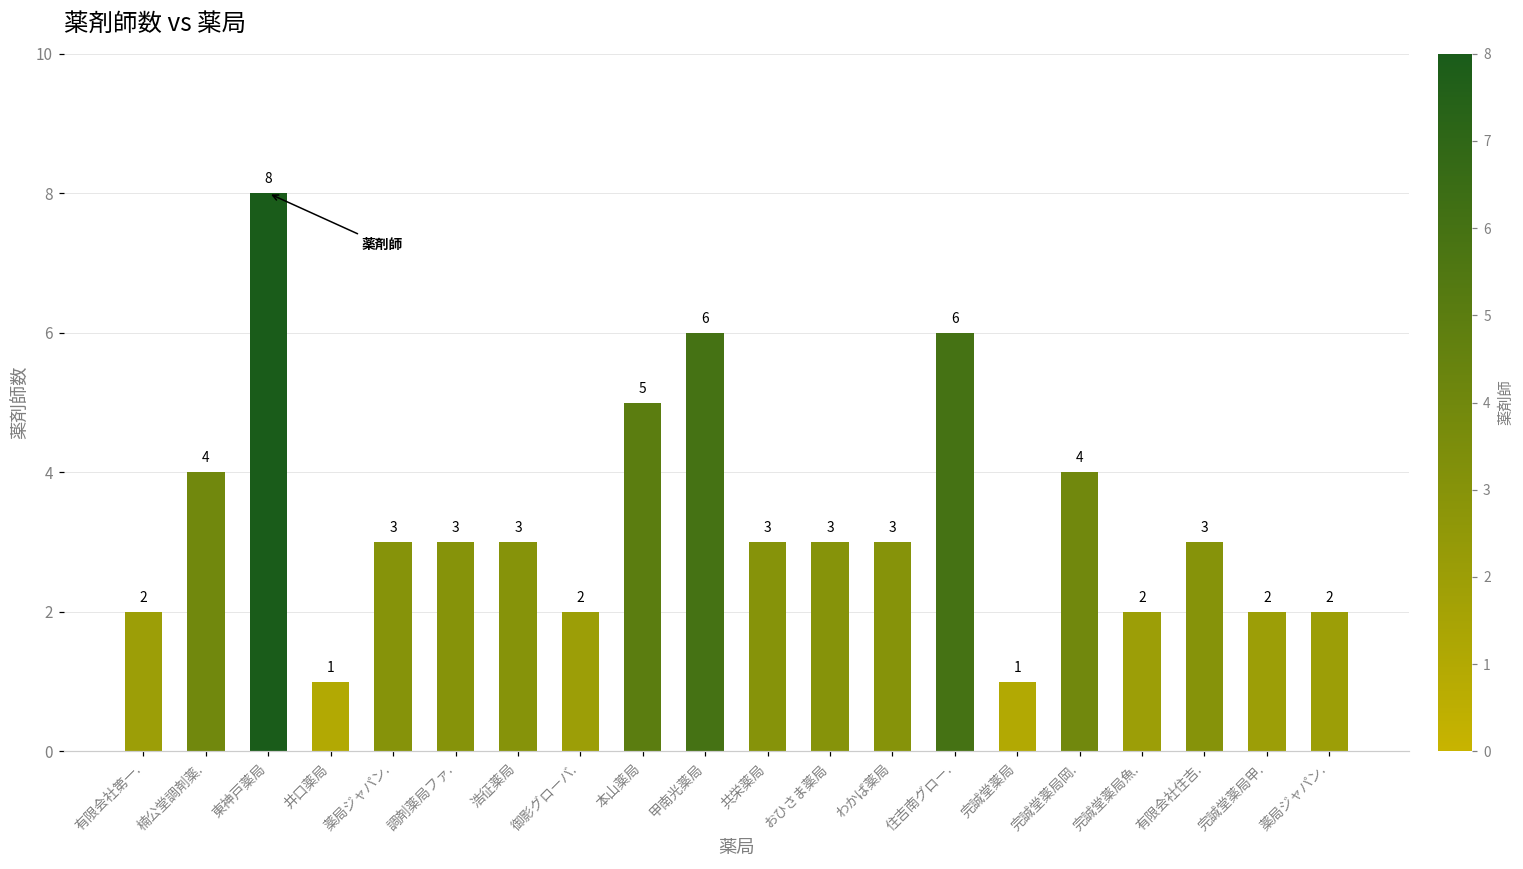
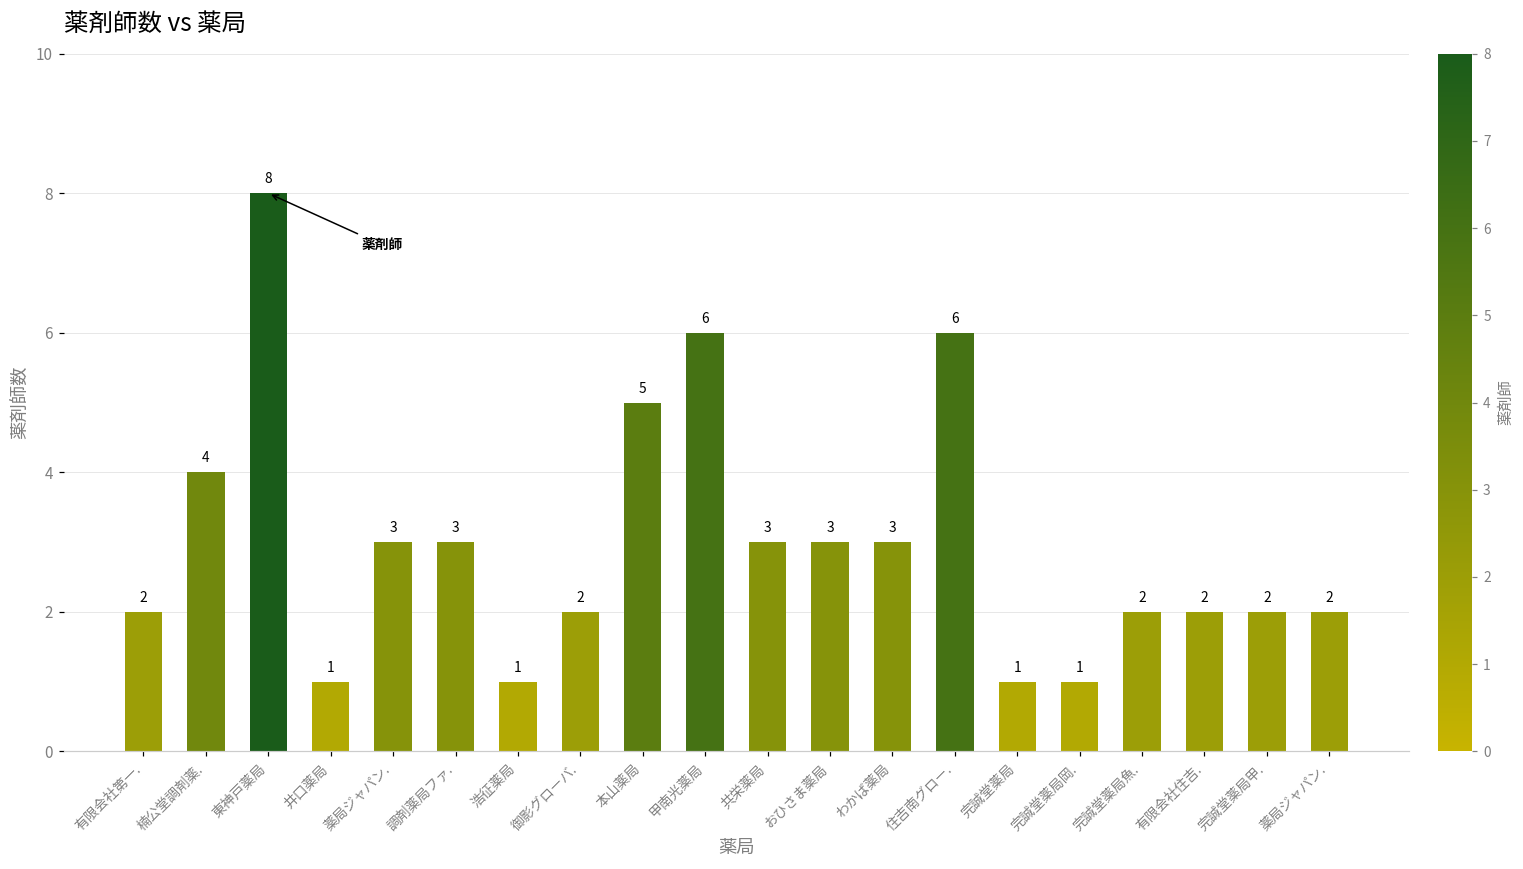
浩征薬局: 3 -> 1
完誠堂薬局岡.: 4 -> 1
有限会社住吉.: 3 -> 2
